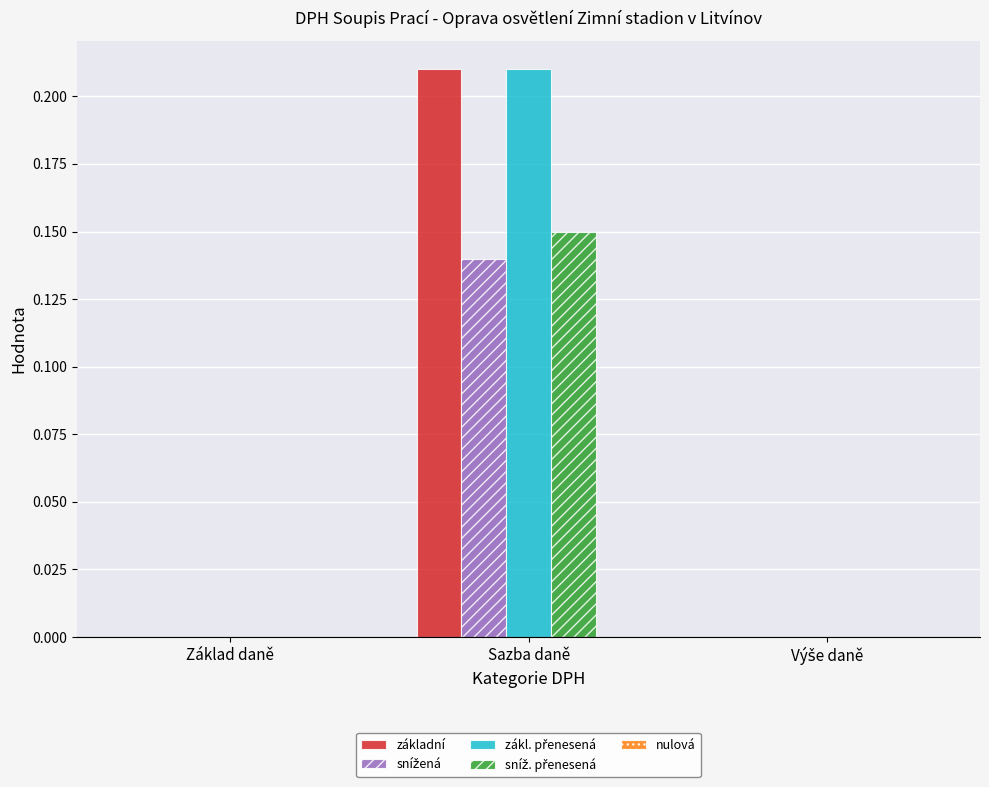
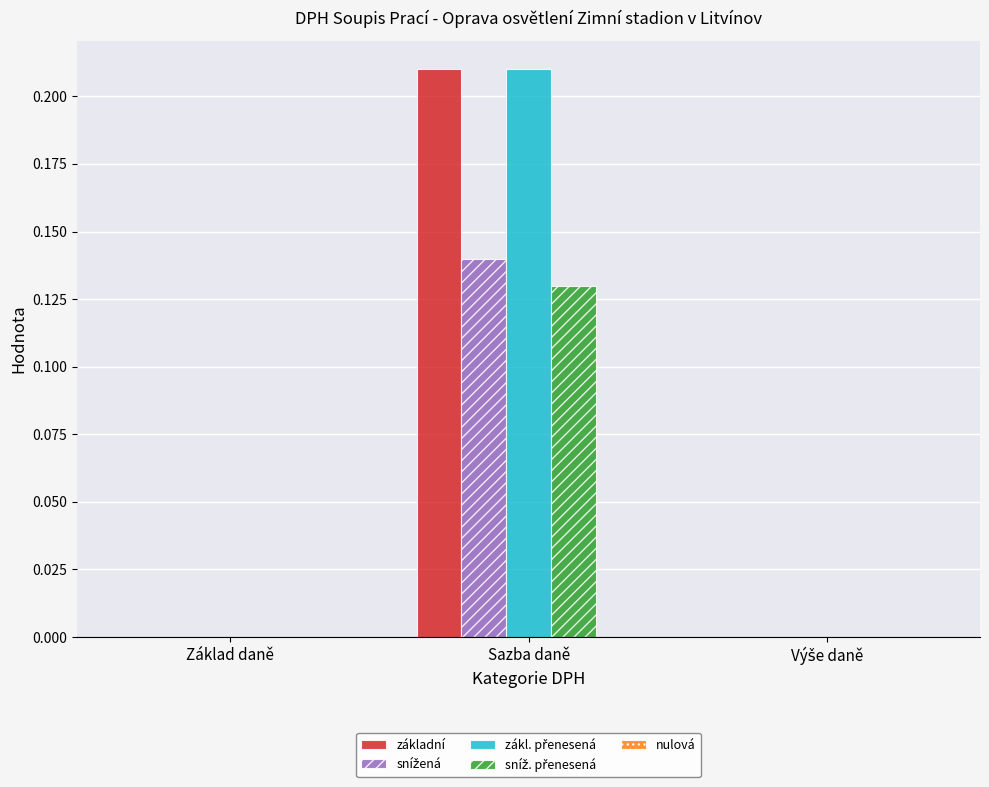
sníž. přenesená, Sazba daně: 0.15 -> 0.13
